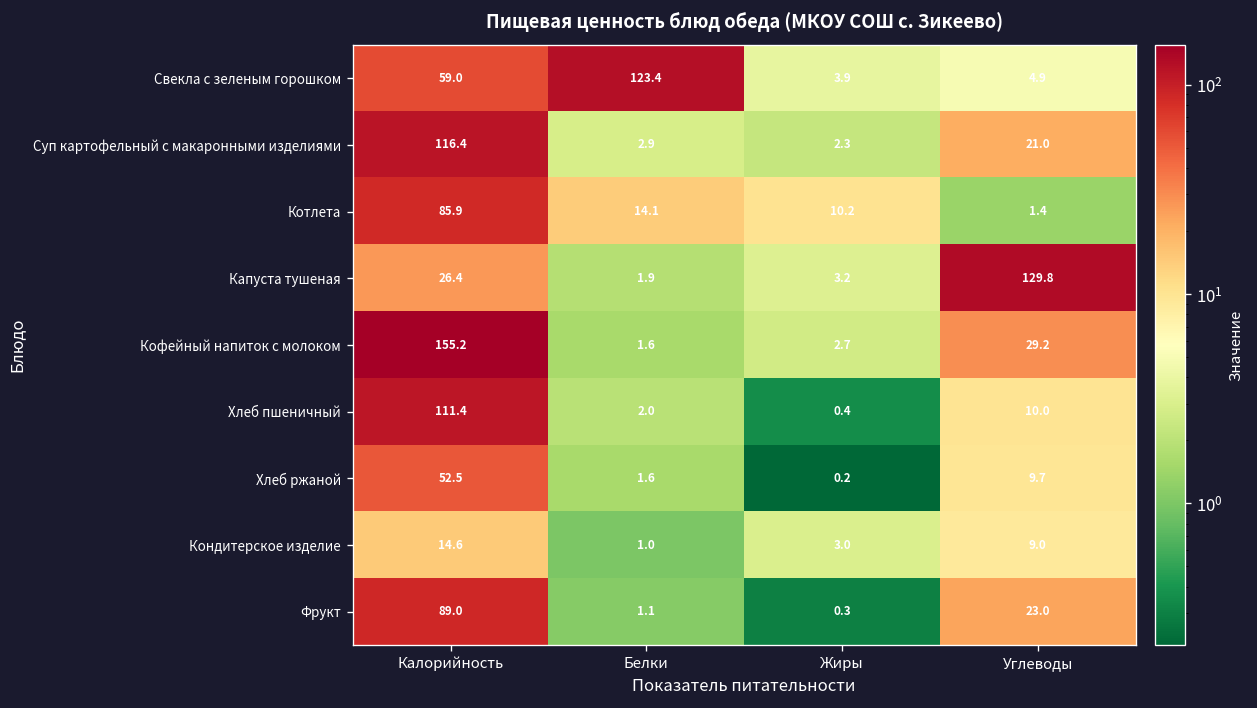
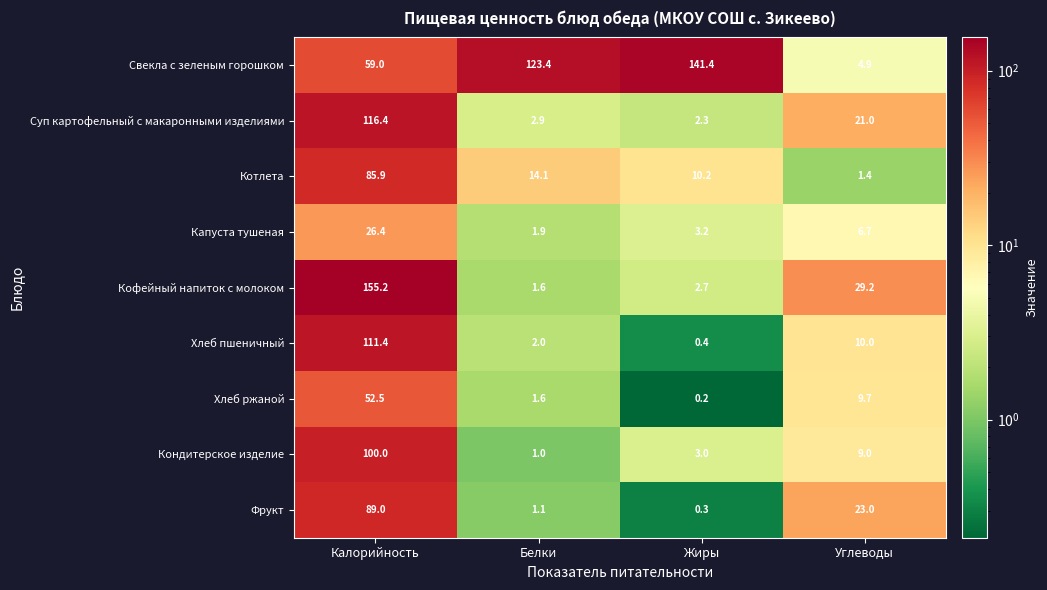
Свекла с зеленым горошком, Жиры: 3.9 -> 141.4
Капуста тушеная, Углеводы: 129.8 -> 6.7
Кондитерское изделие, Калорийность: 14.6 -> 100.0
